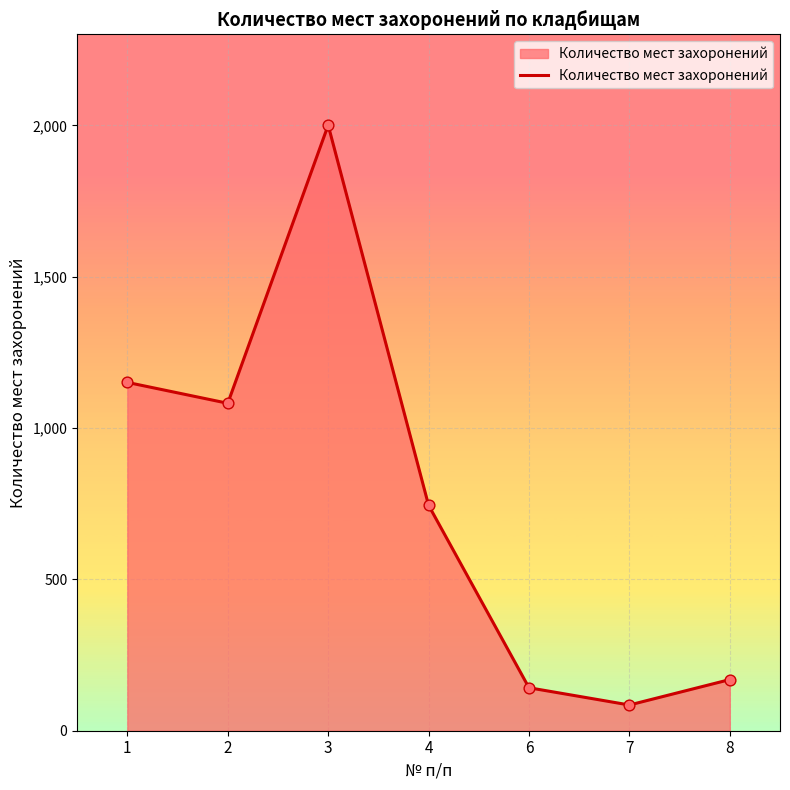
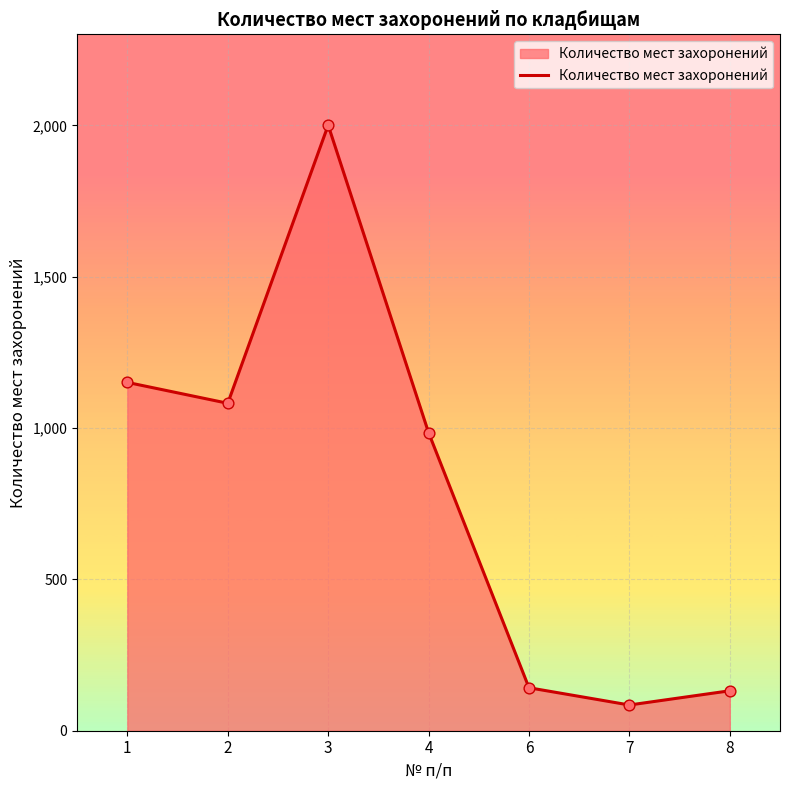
4: 750 -> 990
8: 170 -> 130
